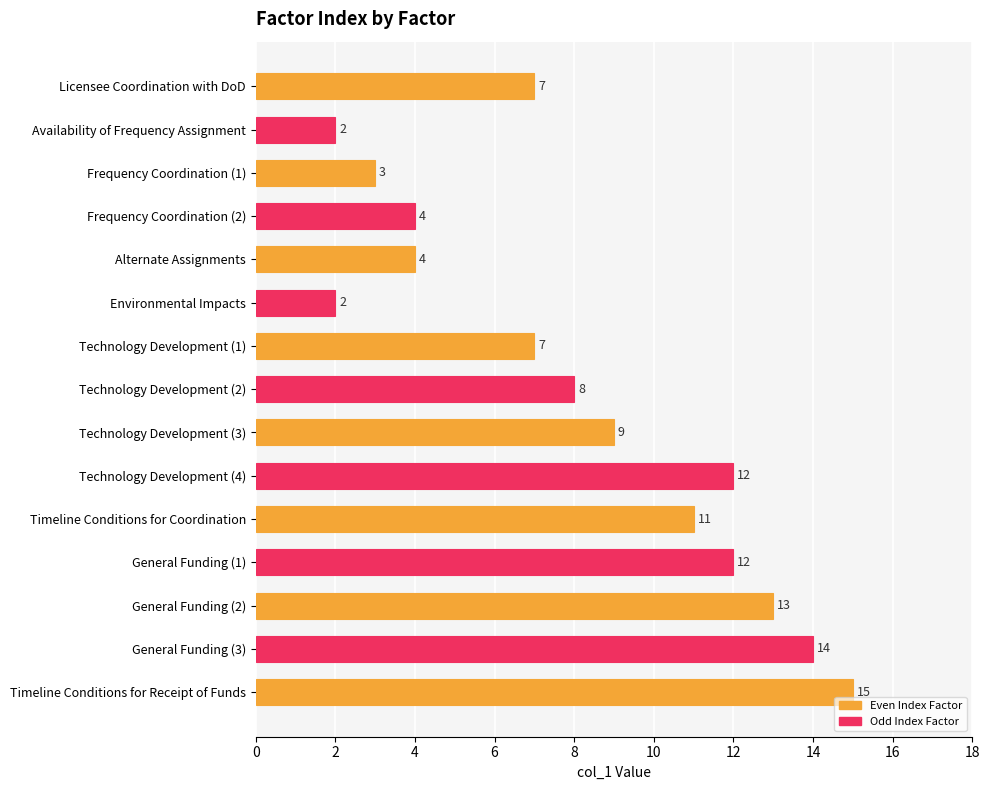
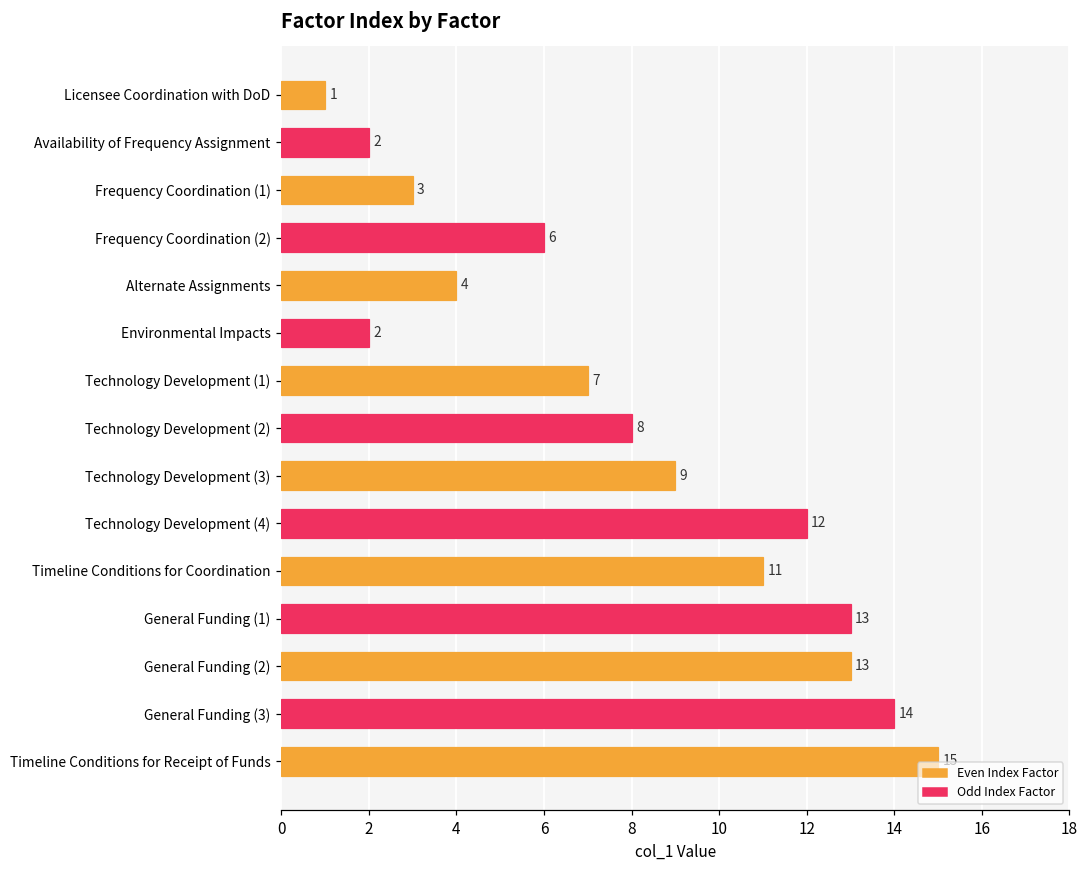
Licensee Coordination with DoD: 7 -> 1
Frequency Coordination (2): 4 -> 6
General Funding (1): 12 -> 13
